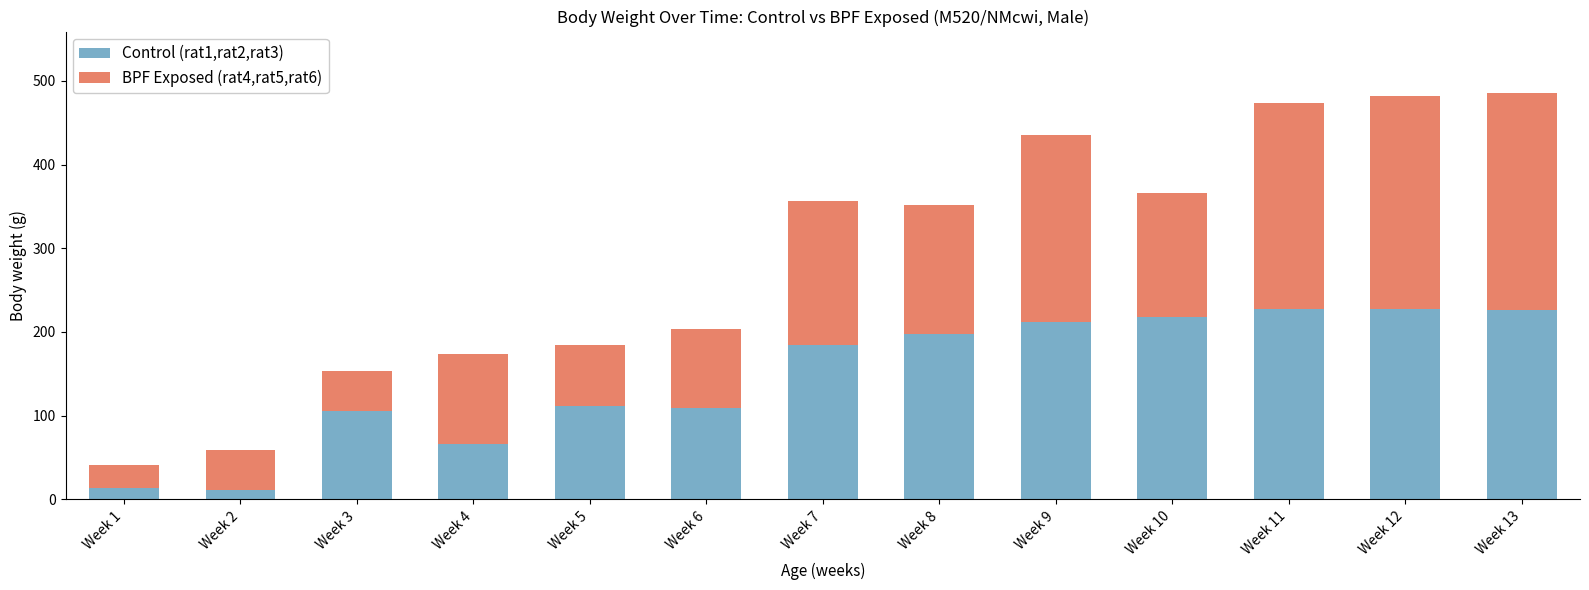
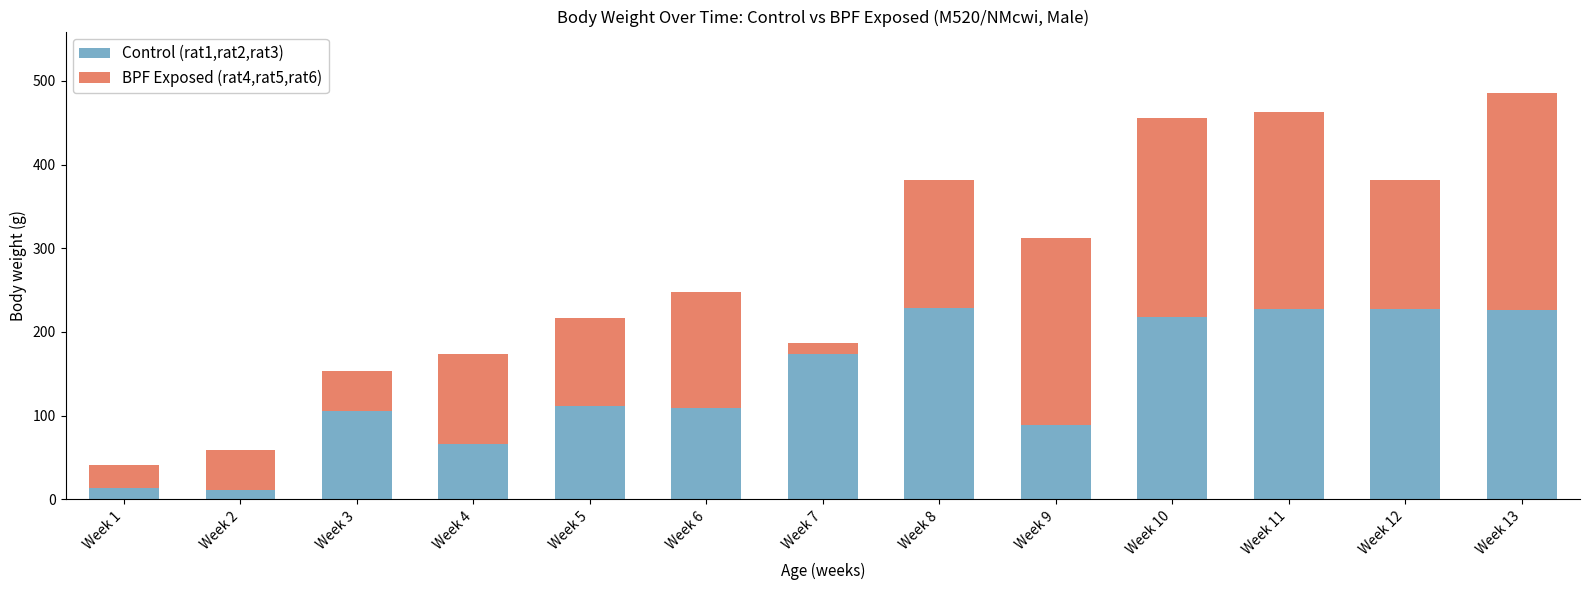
BPF Exposed (rat4,rat5,rat6), Week 5: 70 -> 110
BPF Exposed (rat4,rat5,rat6), Week 6: 90 -> 140
Control (rat1,rat2,rat3), Week 7: 180 -> 170
BPF Exposed (rat4,rat5,rat6), Week 7: 170 -> 10
Control (rat1,rat2,rat3), Week 8: 200 -> 230
Control (rat1,rat2,rat3), Week 9: 210 -> 90
BPF Exposed (rat4,rat5,rat6), Week 10: 150 -> 240
BPF Exposed (rat4,rat5,rat6), Week 11: 250 -> 240
BPF Exposed (rat4,rat5,rat6), Week 12: 260 -> 150
